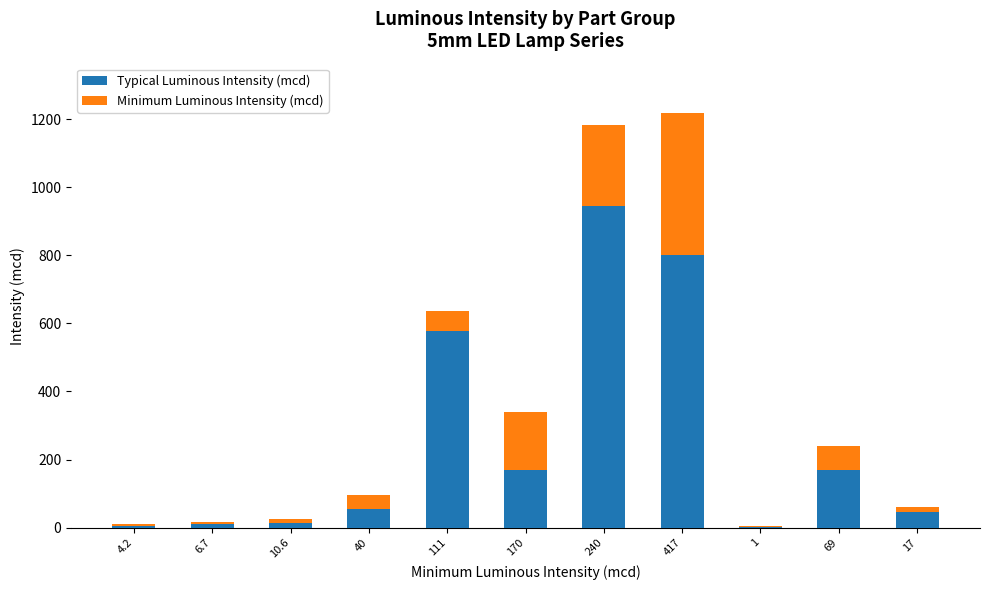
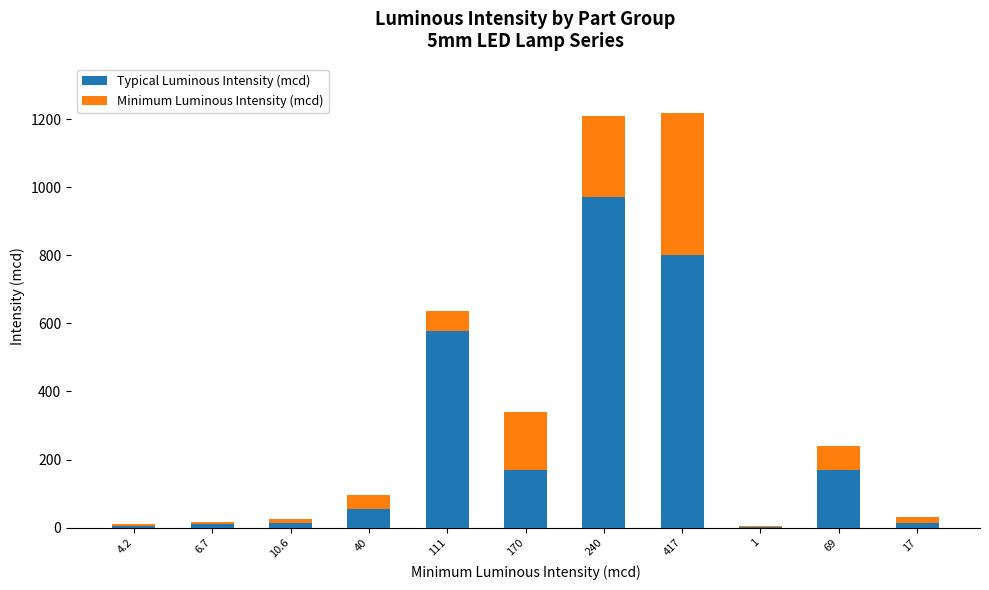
Typical Luminous Intensity (mcd), 240: 940 -> 970
Typical Luminous Intensity (mcd), 17: 50 -> 10
